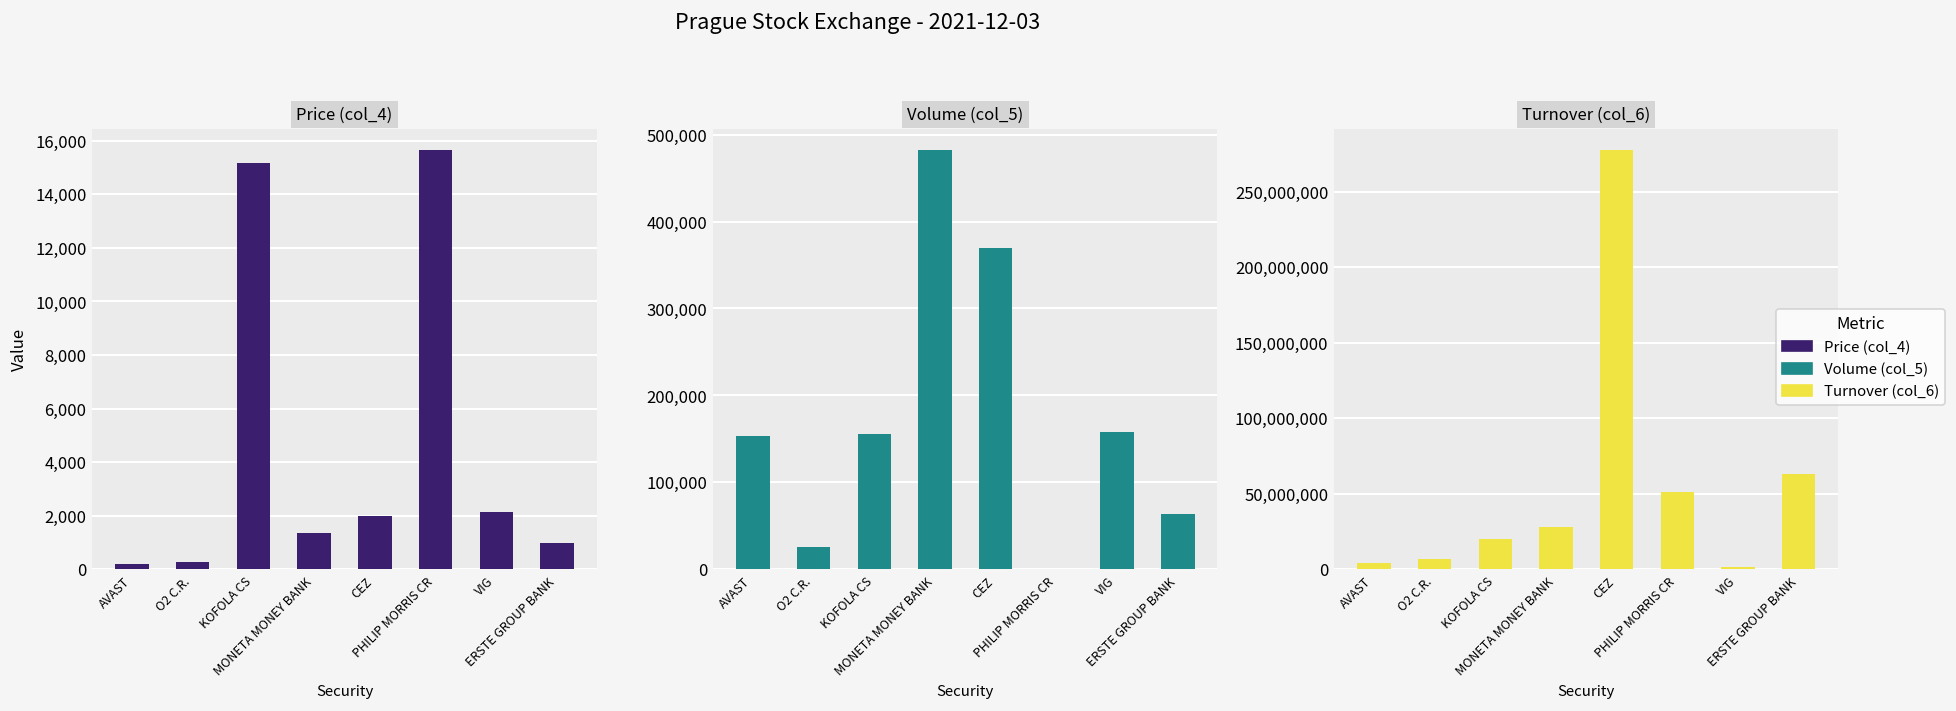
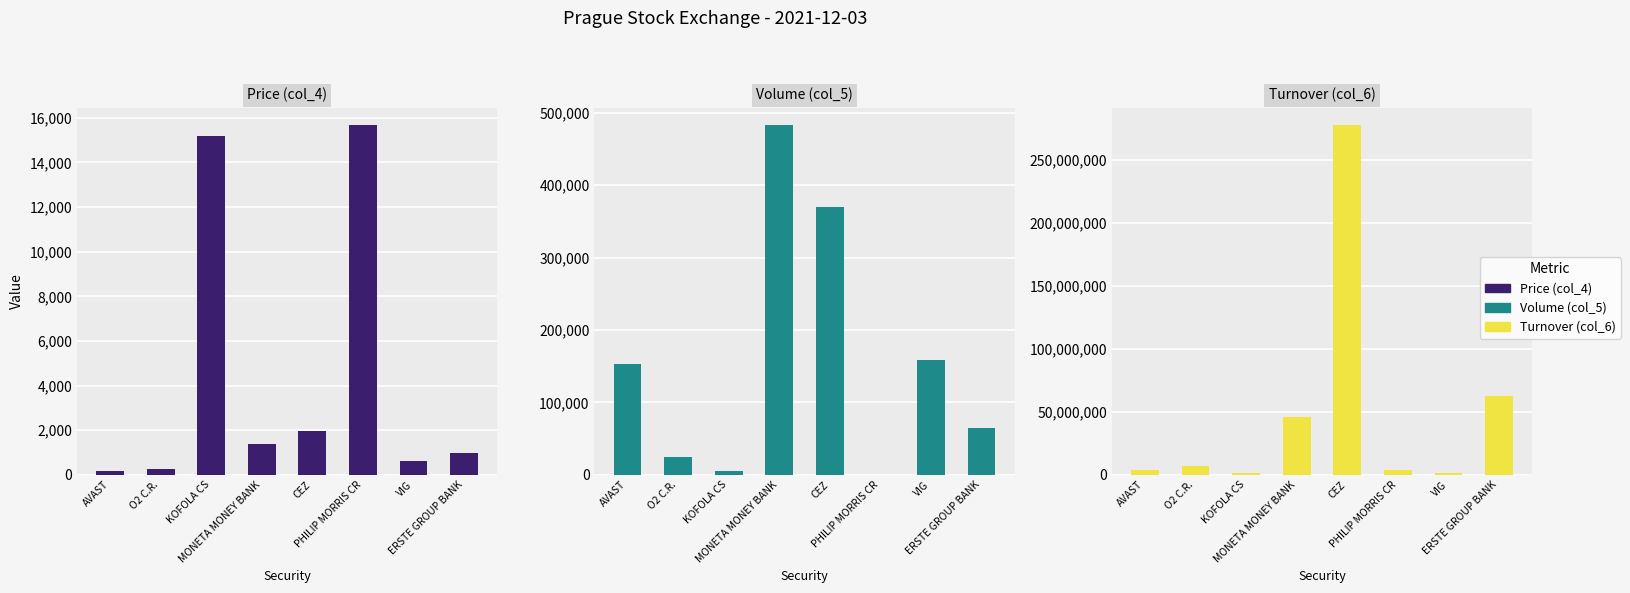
Price (col_4), VIG: 2,100 -> 600
Volume (col_5), KOFOLA CS: 160,000 -> 0
Turnover (col_6), KOFOLA CS: 20,000,000 -> 2,000,000
Turnover (col_6), MONETA MONEY BANK: 28,000,000 -> 46,000,000
Turnover (col_6), PHILIP MORRIS CR: 51,000,000 -> 4,000,000
